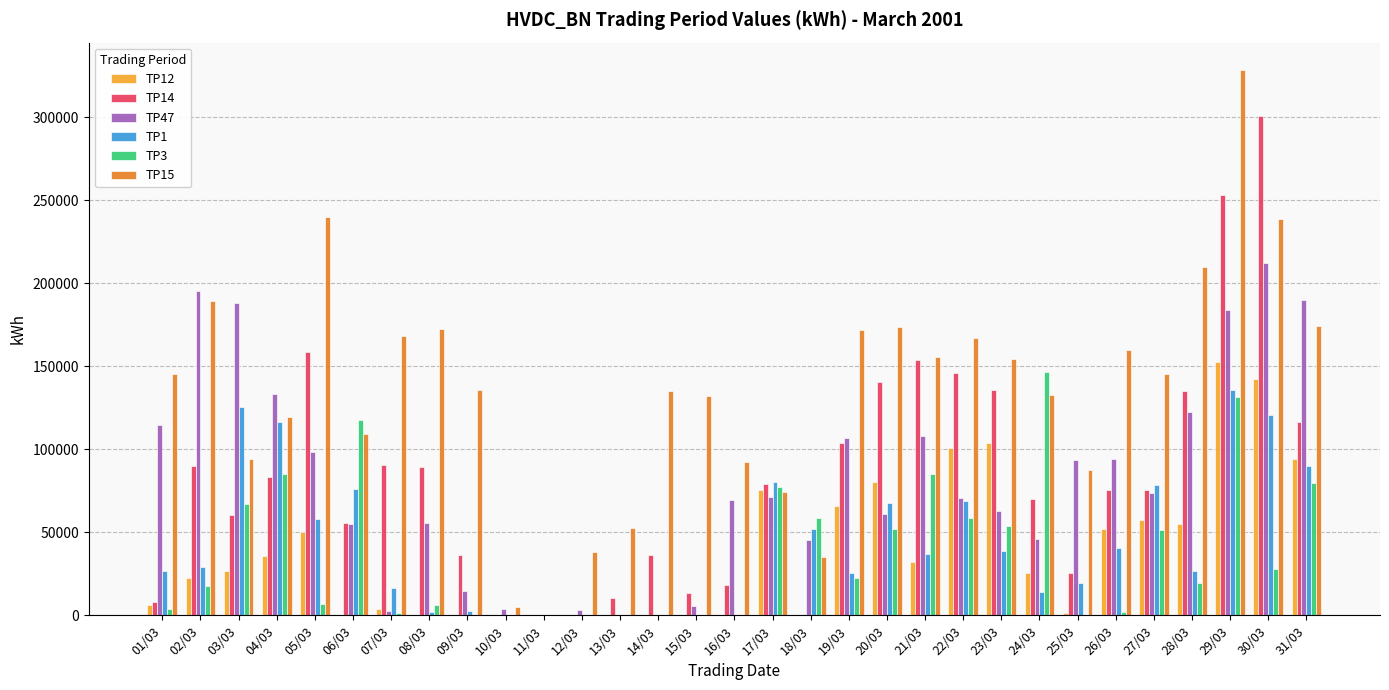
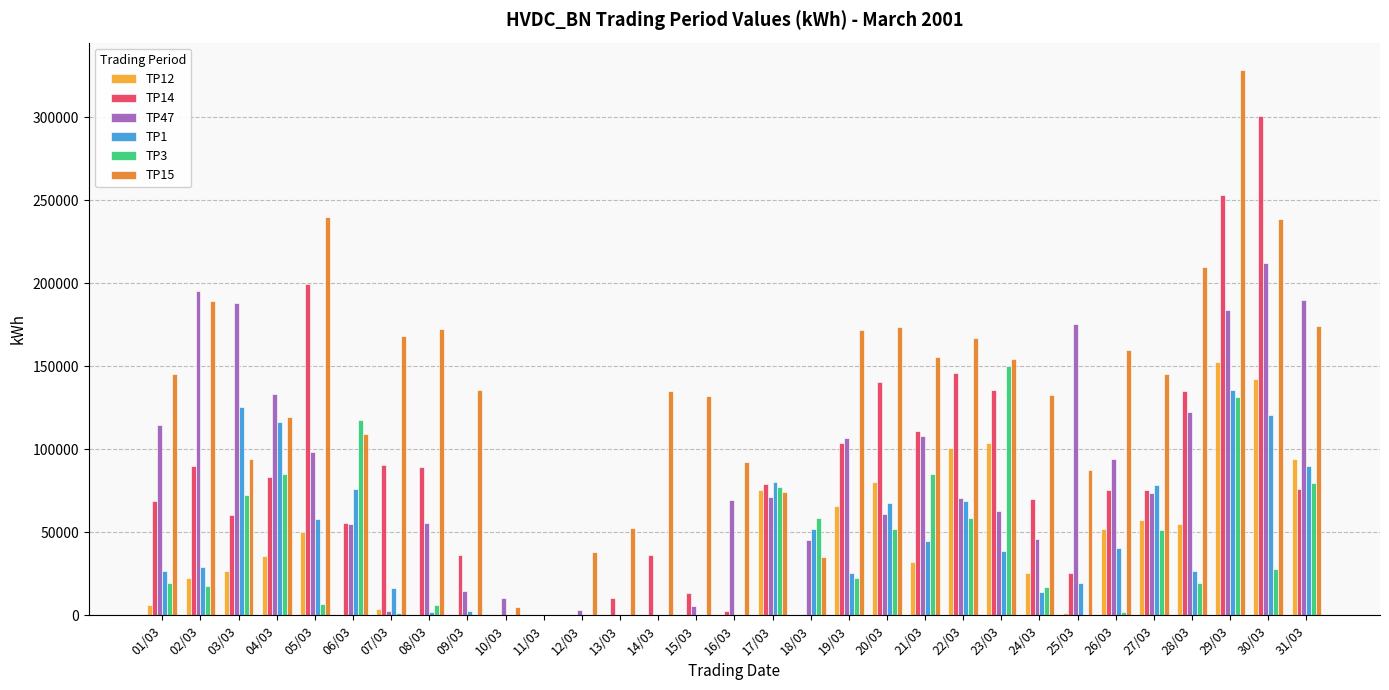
TP14, 01/03: 8000 -> 69000
TP3, 01/03: 4000 -> 20000
TP3, 03/03: 67000 -> 72000
TP14, 05/03: 159000 -> 200000
TP47, 10/03: 4000 -> 10000
TP14, 16/03: 18000 -> 2000
TP14, 21/03: 154000 -> 111000
TP1, 21/03: 37000 -> 45000
TP3, 23/03: 54000 -> 150000
TP3, 24/03: 146000 -> 17000
TP47, 25/03: 94000 -> 176000
TP14, 31/03: 117000 -> 76000
